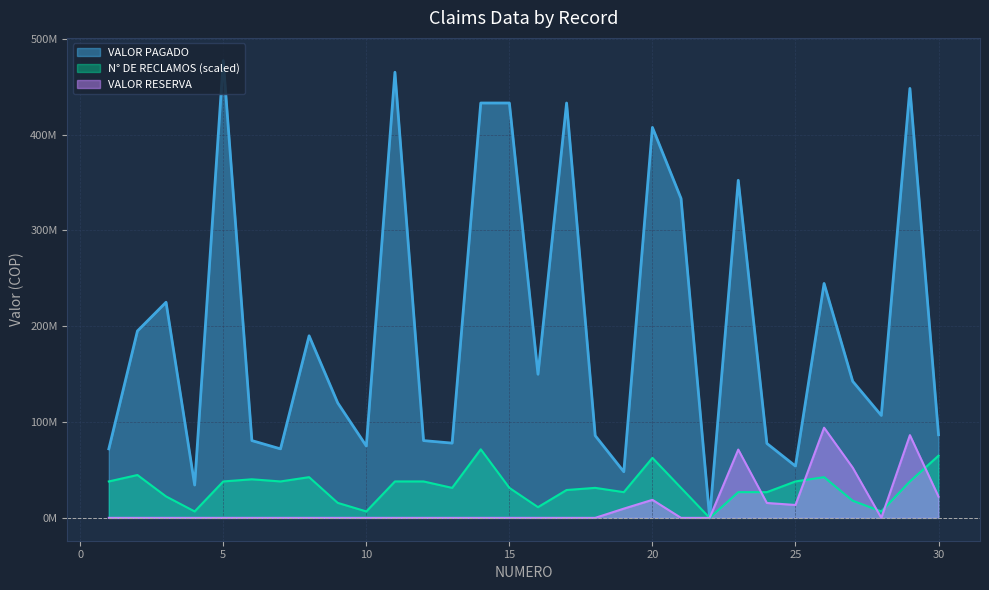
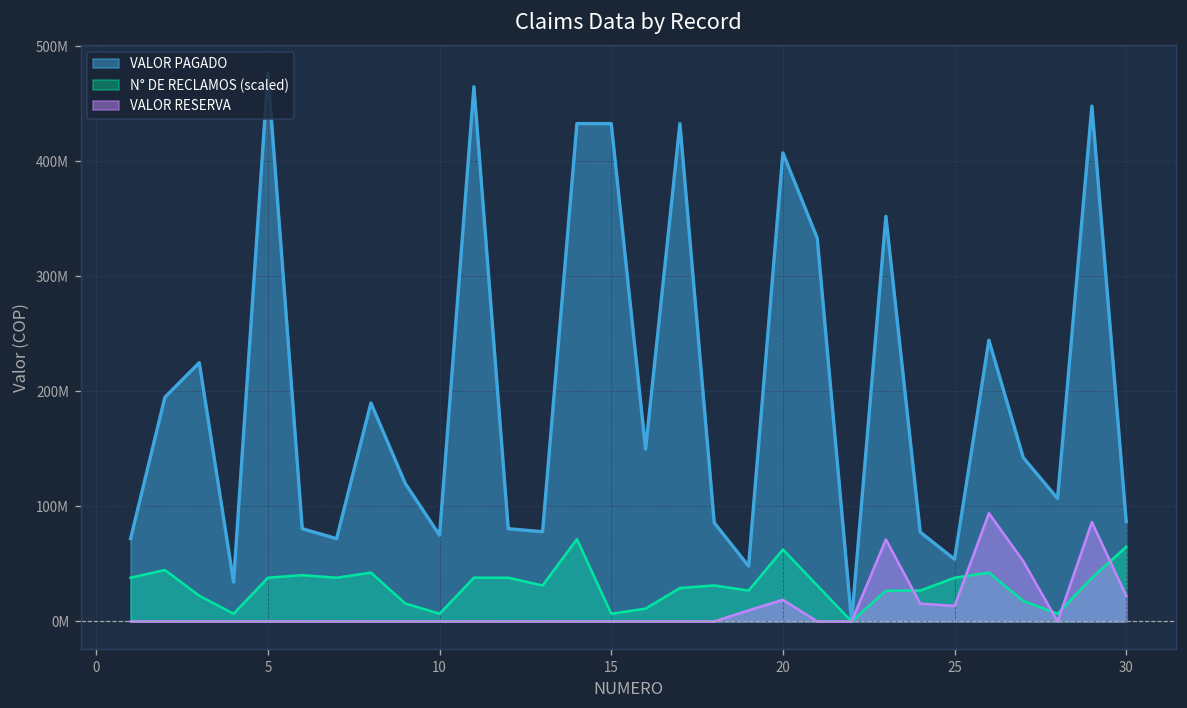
N° DE RECLAMOS (scaled), 15: 30000000 -> 10000000
